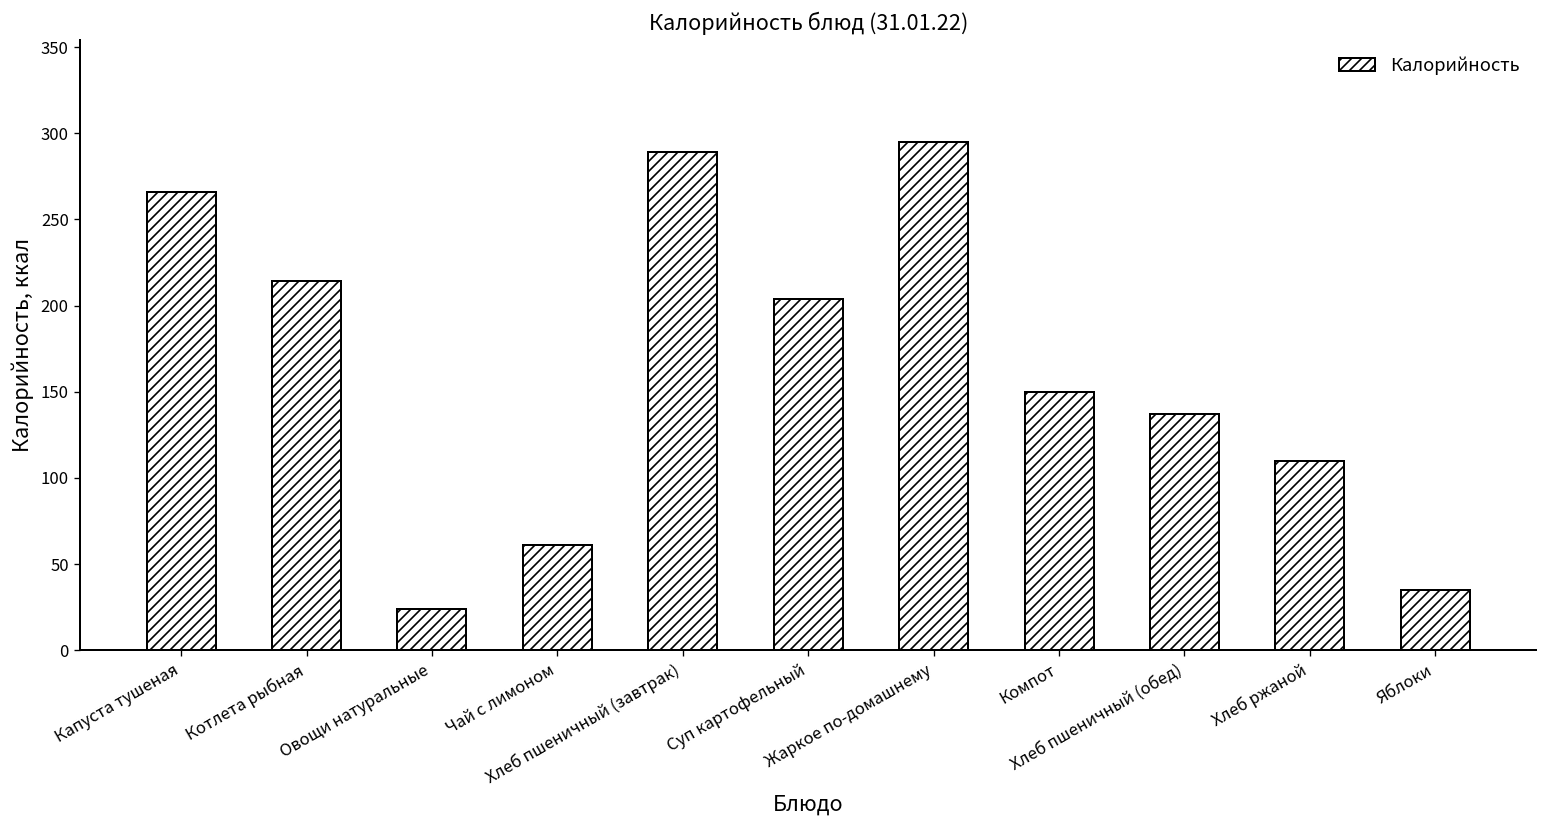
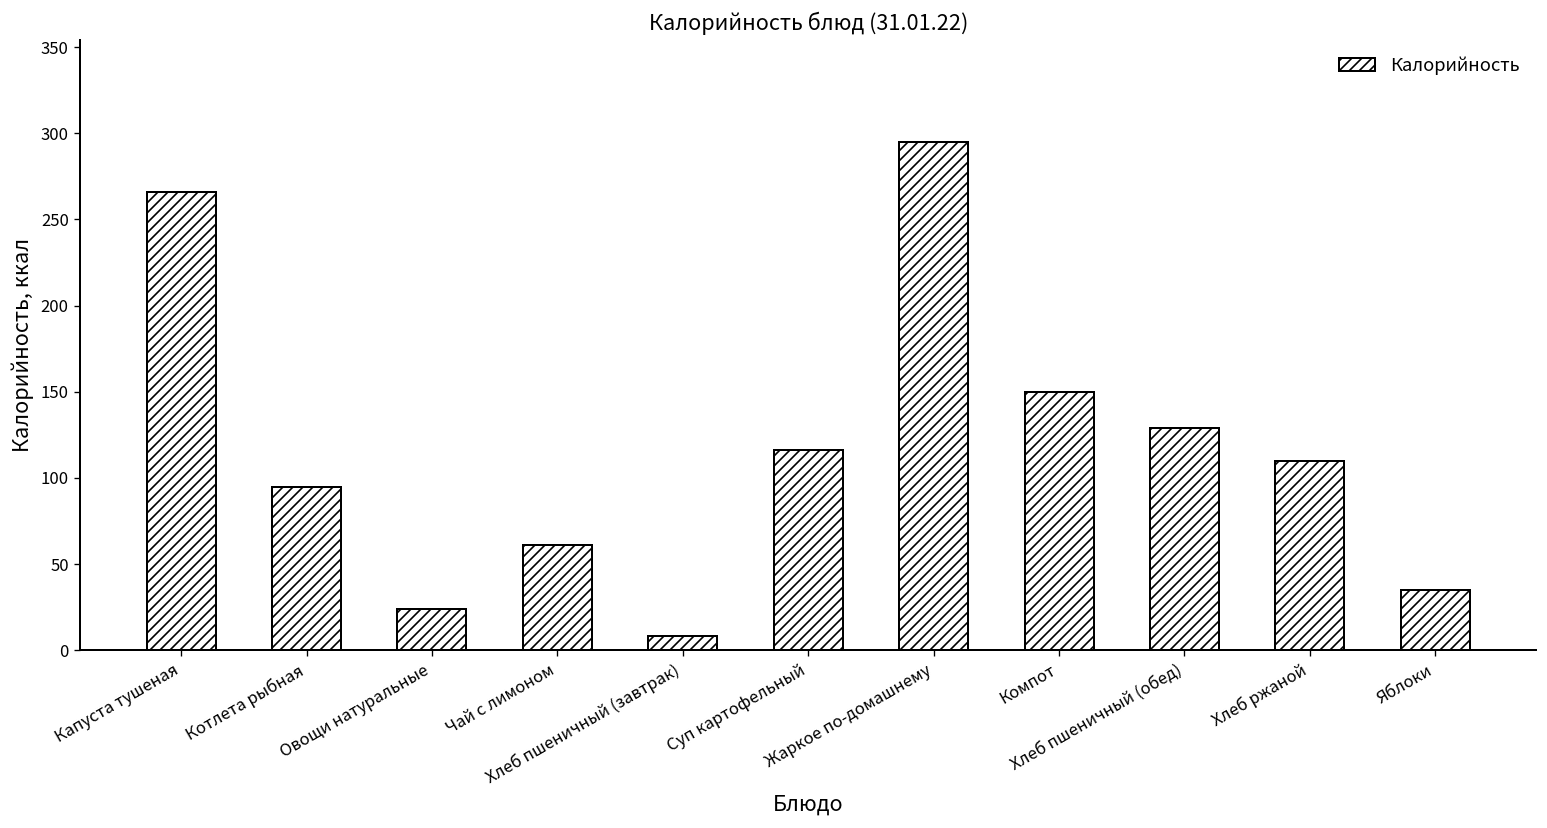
Котлета рыбная: 214 -> 95
Хлеб пшеничный (завтрак): 289 -> 8
Суп картофельный: 204 -> 116
Хлеб пшеничный (обед): 137 -> 129
